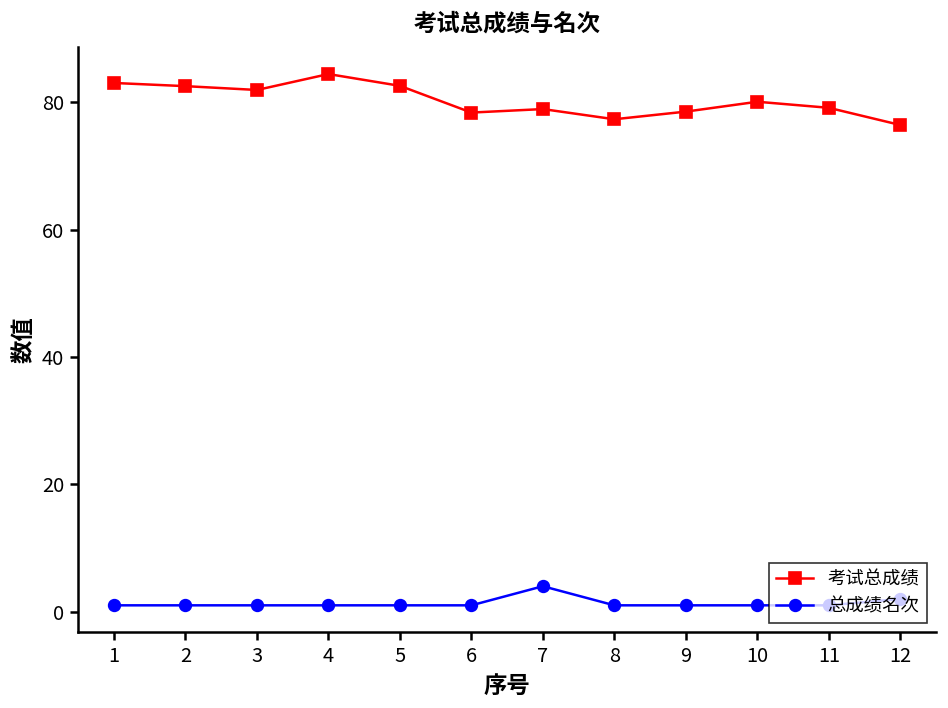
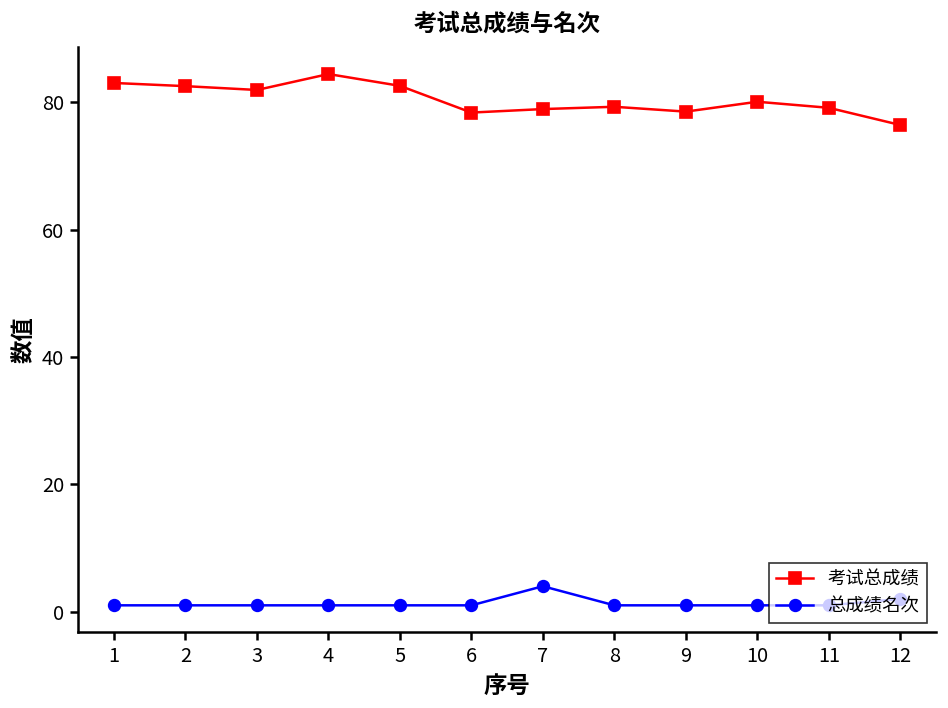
考试总成绩, 8: 77 -> 79
